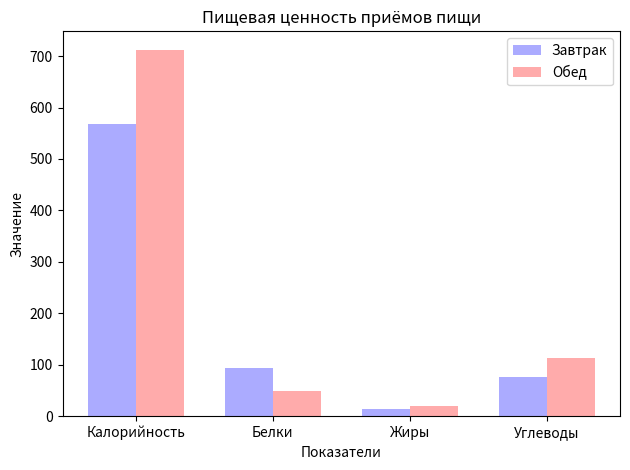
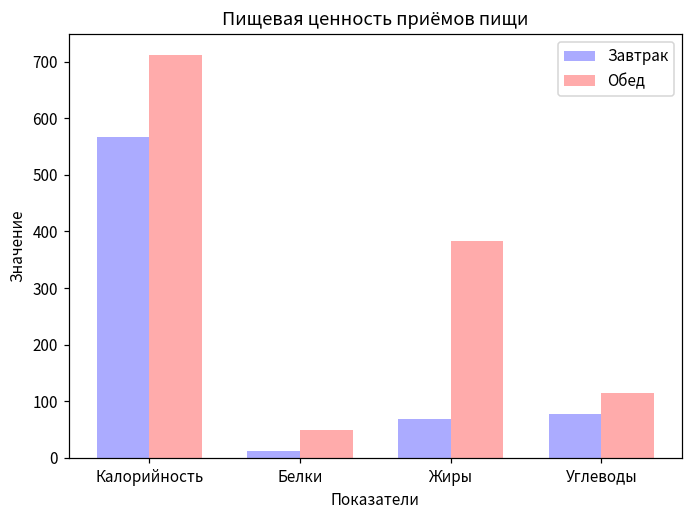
Завтрак, Белки: 90 -> 10
Завтрак, Жиры: 10 -> 70
Обед, Жиры: 20 -> 380
